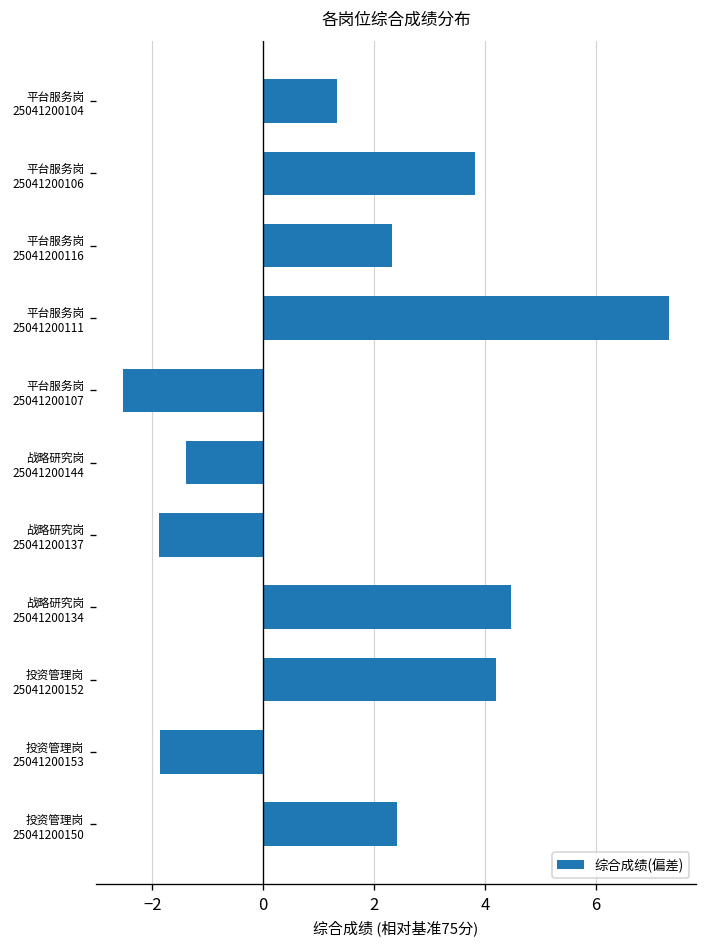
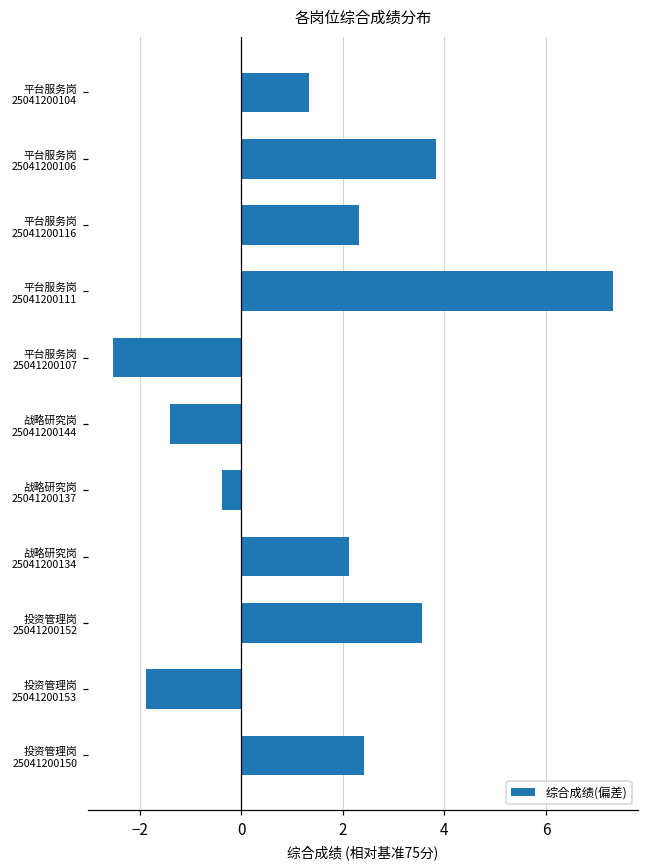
战略研究岗 25041200137: -1.9 -> -0.4
战略研究岗 25041200134: 4.5 -> 2.1
投资管理岗 25041200152: 4.2 -> 3.5
